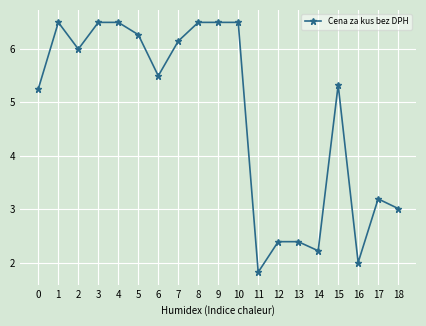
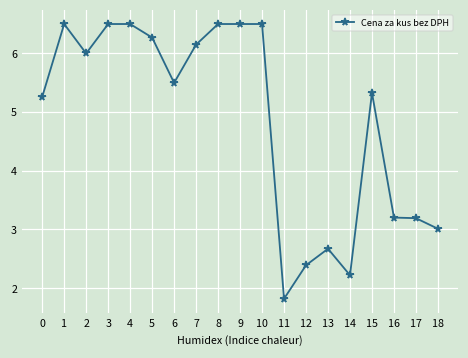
13: 2.4 -> 2.7
16: 2.0 -> 3.2
